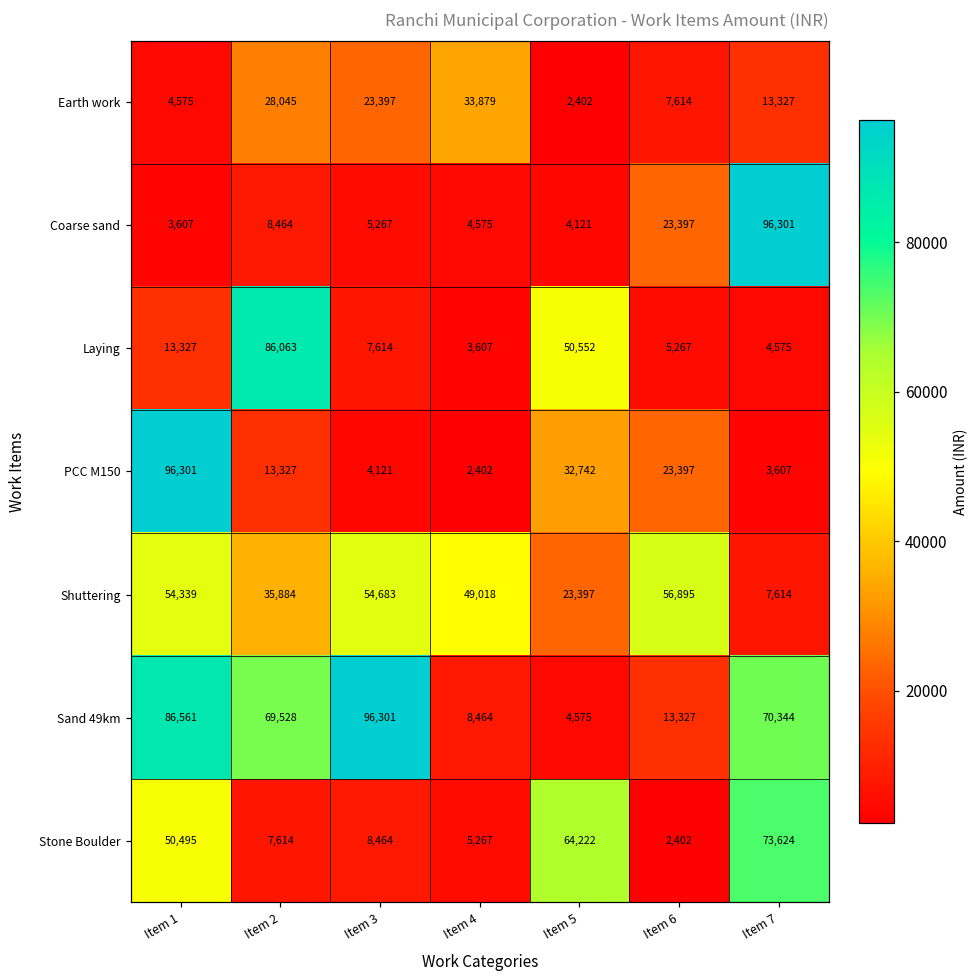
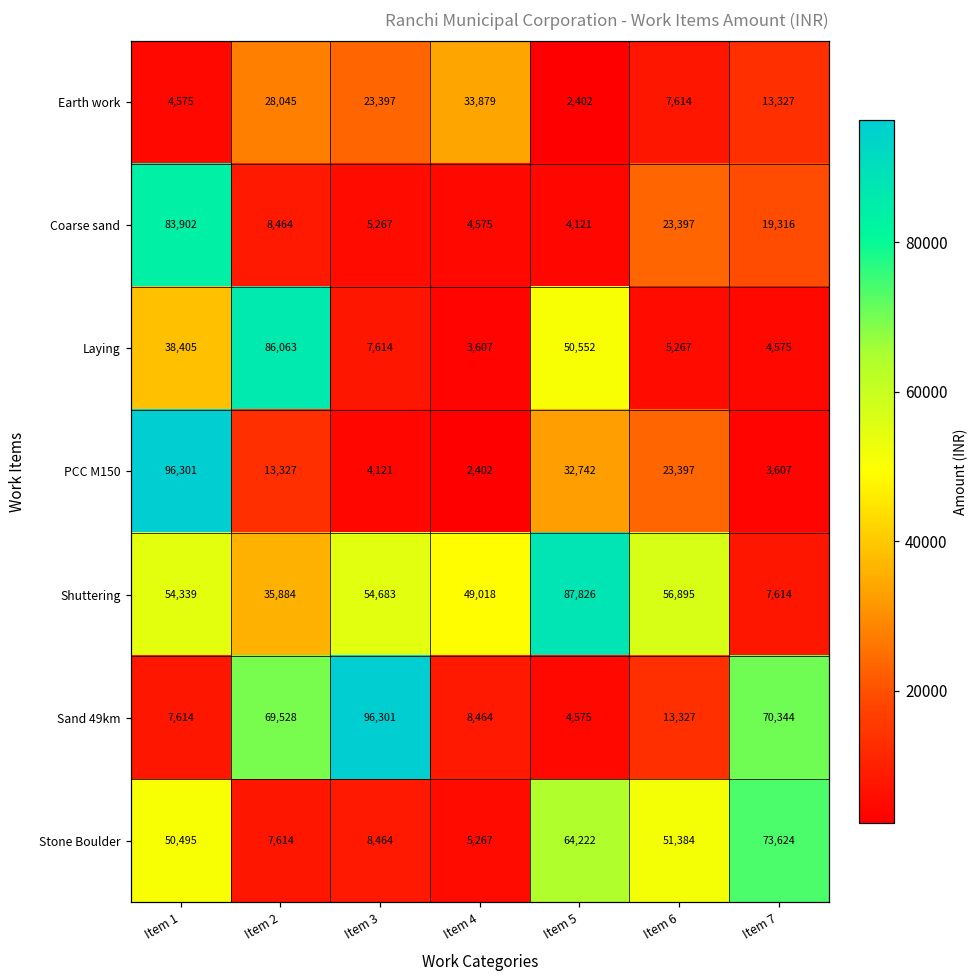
Coarse sand, Item 1: 3,607 -> 83,902
Coarse sand, Item 7: 96,301 -> 19,316
Laying, Item 1: 13,327 -> 38,405
Shuttering, Item 5: 23,397 -> 87,826
Sand 49km, Item 1: 86,561 -> 7,614
Stone Boulder, Item 6: 2,402 -> 51,384
